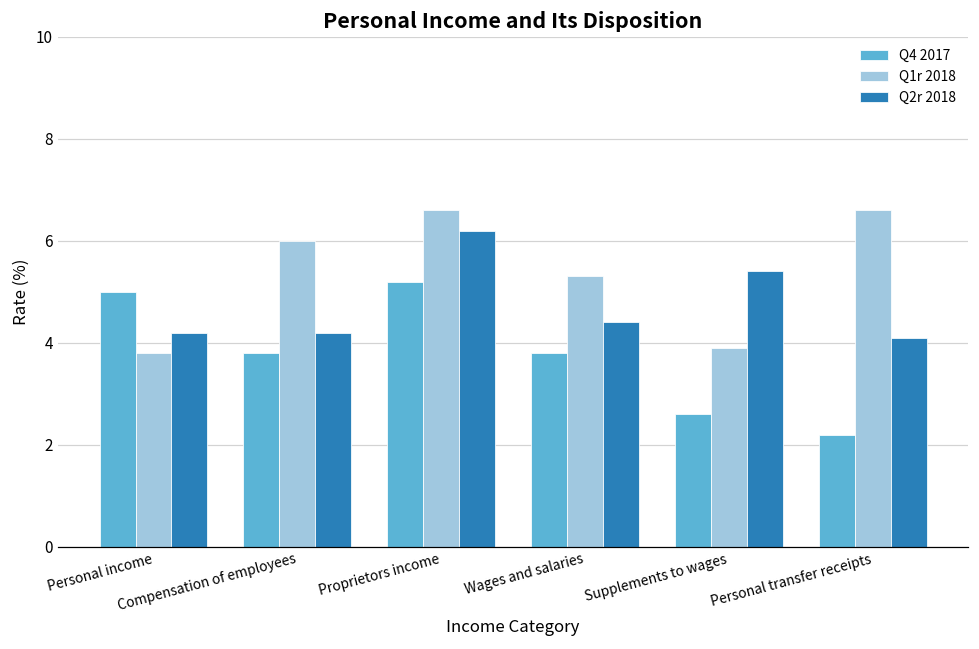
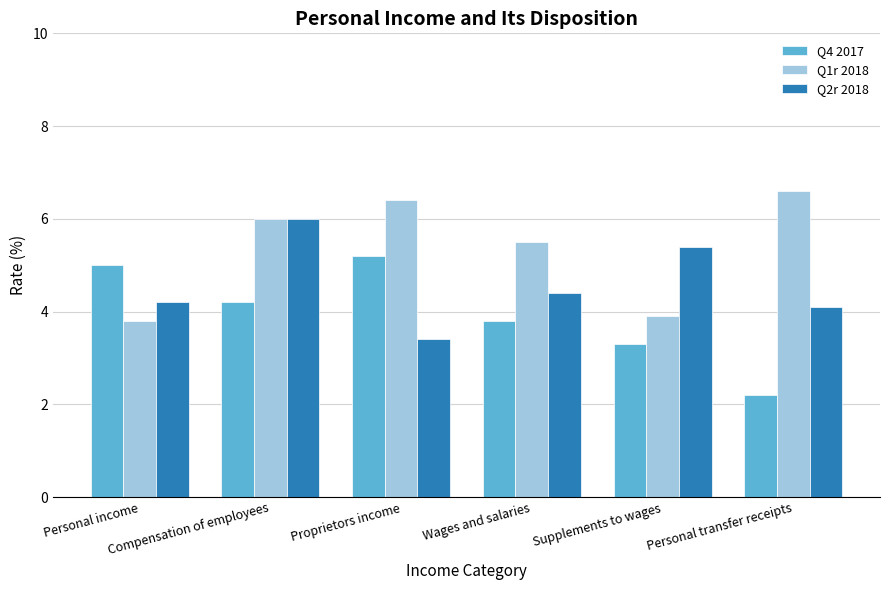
Q4 2017, Compensation of employees: 3.8 -> 4.2
Q2r 2018, Compensation of employees: 4.2 -> 6.0
Q1r 2018, Proprietors income: 6.6 -> 6.4
Q2r 2018, Proprietors income: 6.2 -> 3.4
Q1r 2018, Wages and salaries: 5.3 -> 5.5
Q4 2017, Supplements to wages: 2.6 -> 3.3
